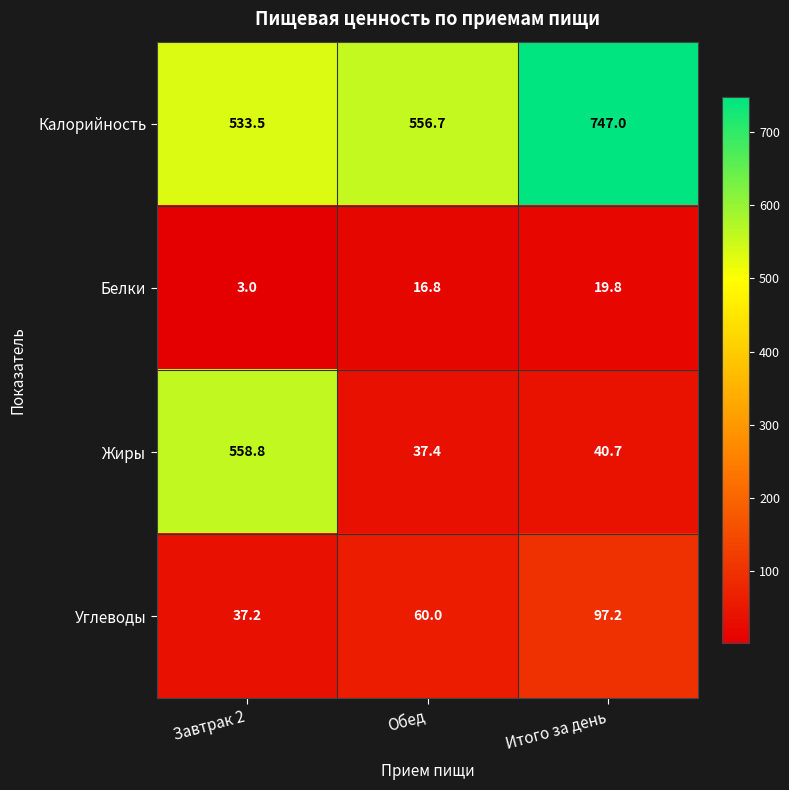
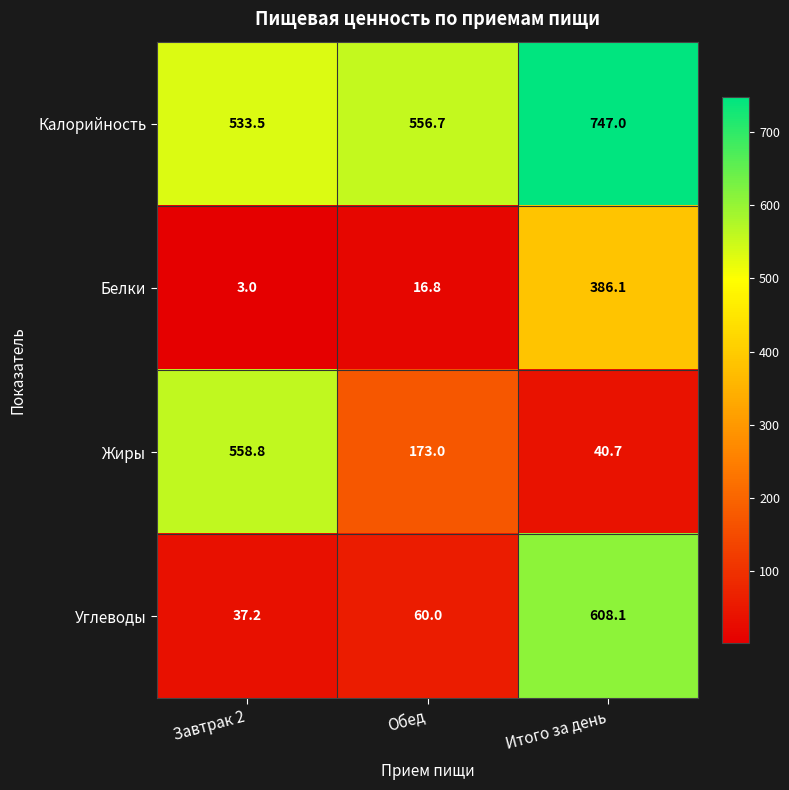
Белки, Итого за день: 19.8 -> 386.1
Жиры, Обед: 37.4 -> 173.0
Углеводы, Итого за день: 97.2 -> 608.1
